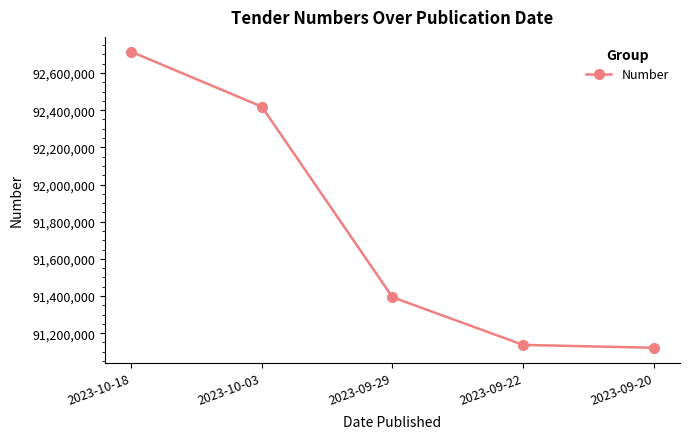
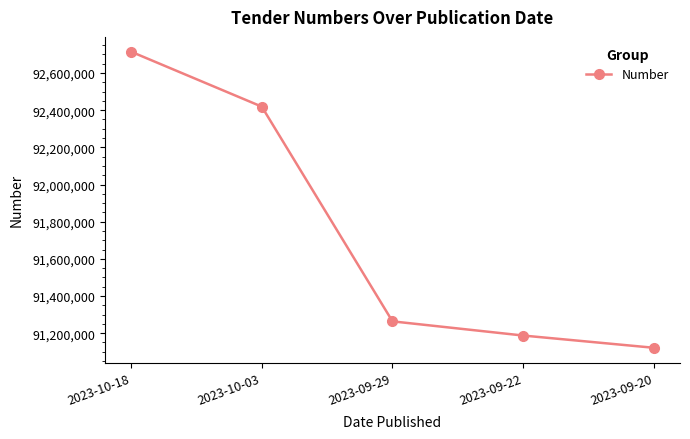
2023-09-29: 91,390,000 -> 91,260,000
2023-09-22: 91,140,000 -> 91,190,000
